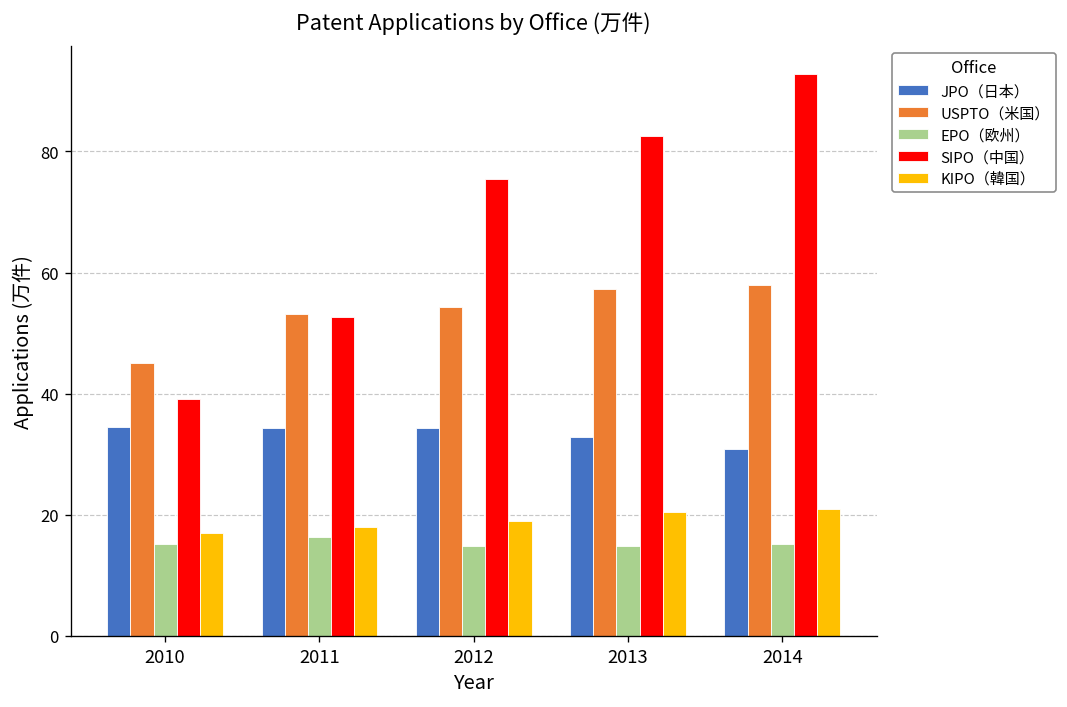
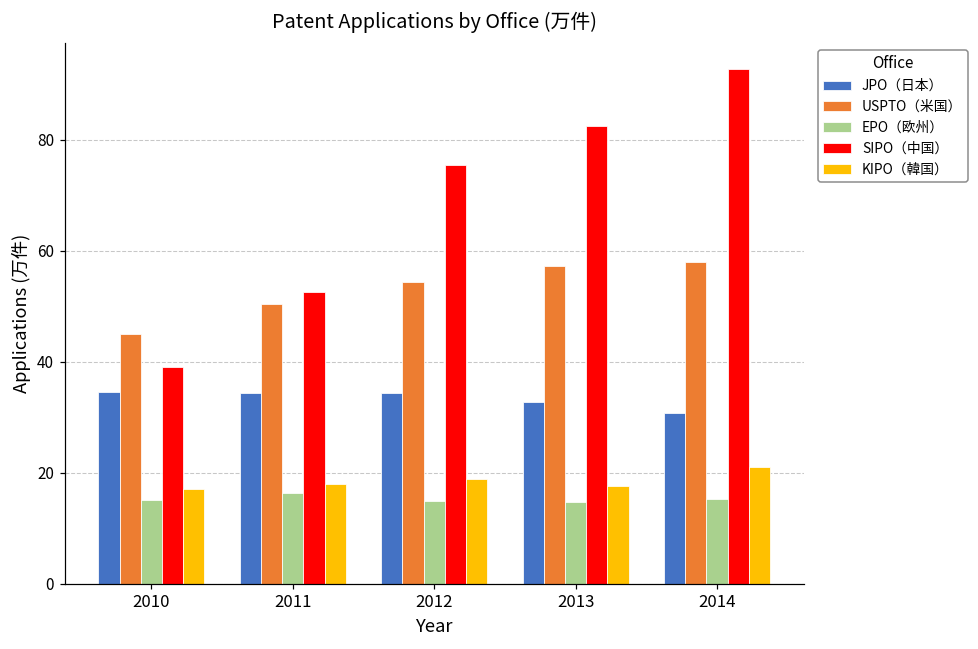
USPTO（米国）, 2011: 53 -> 50
KIPO（韓国）, 2013: 21 -> 18
